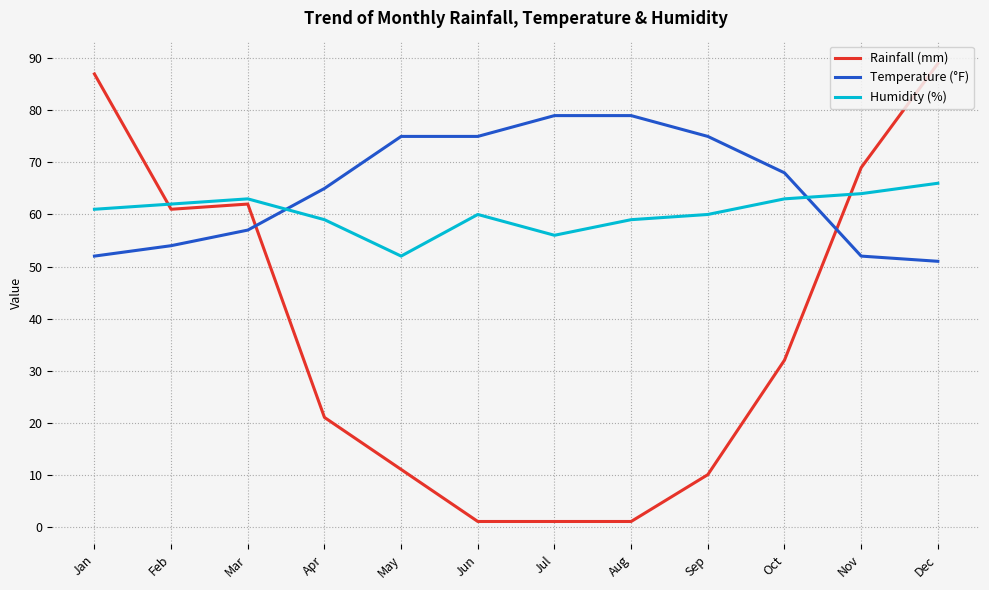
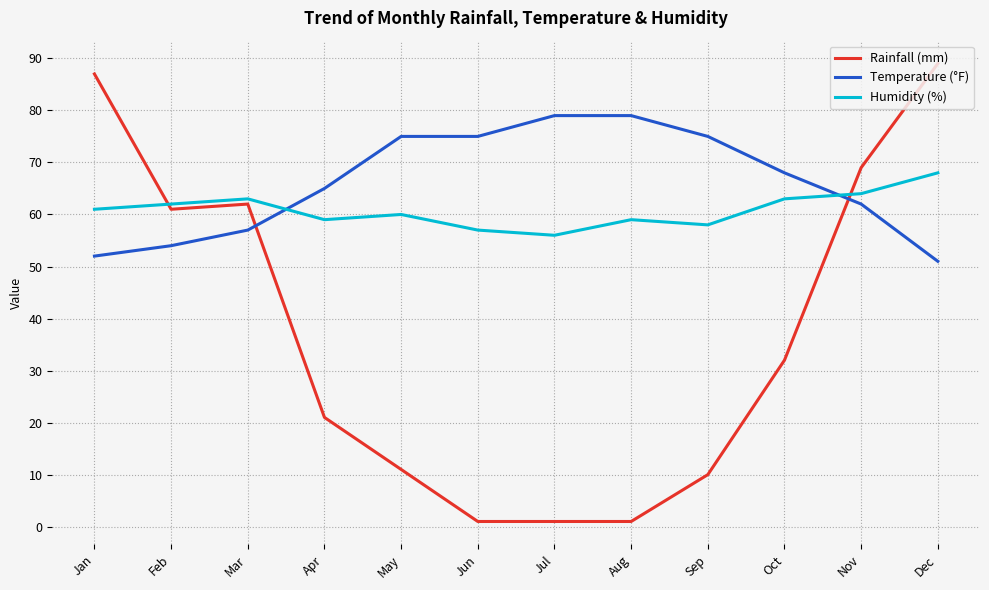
Humidity (%), May: 52 -> 60
Humidity (%), Jun: 60 -> 57
Humidity (%), Sep: 60 -> 58
Temperature (°F), Nov: 52 -> 62
Humidity (%), Dec: 66 -> 68
